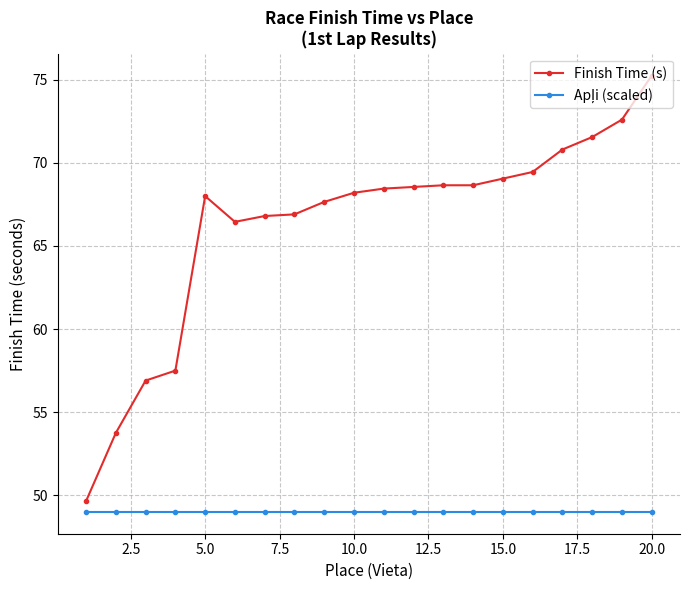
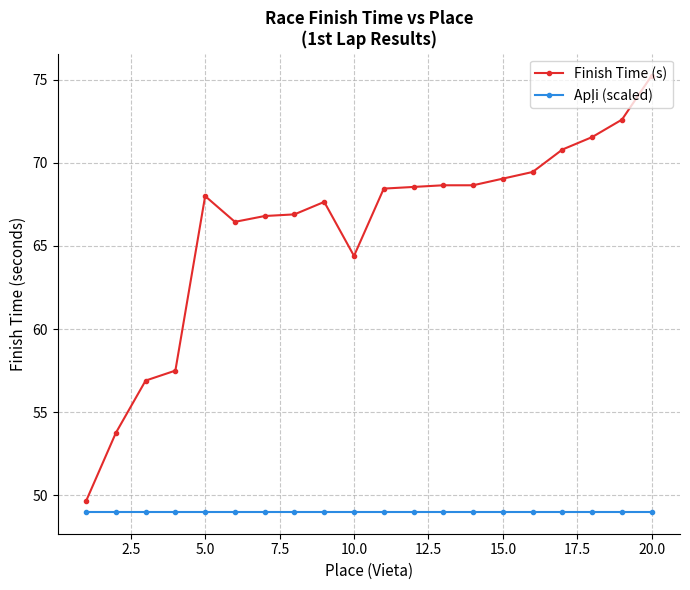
Finish Time (s), 10.0: 68.2 -> 64.4
